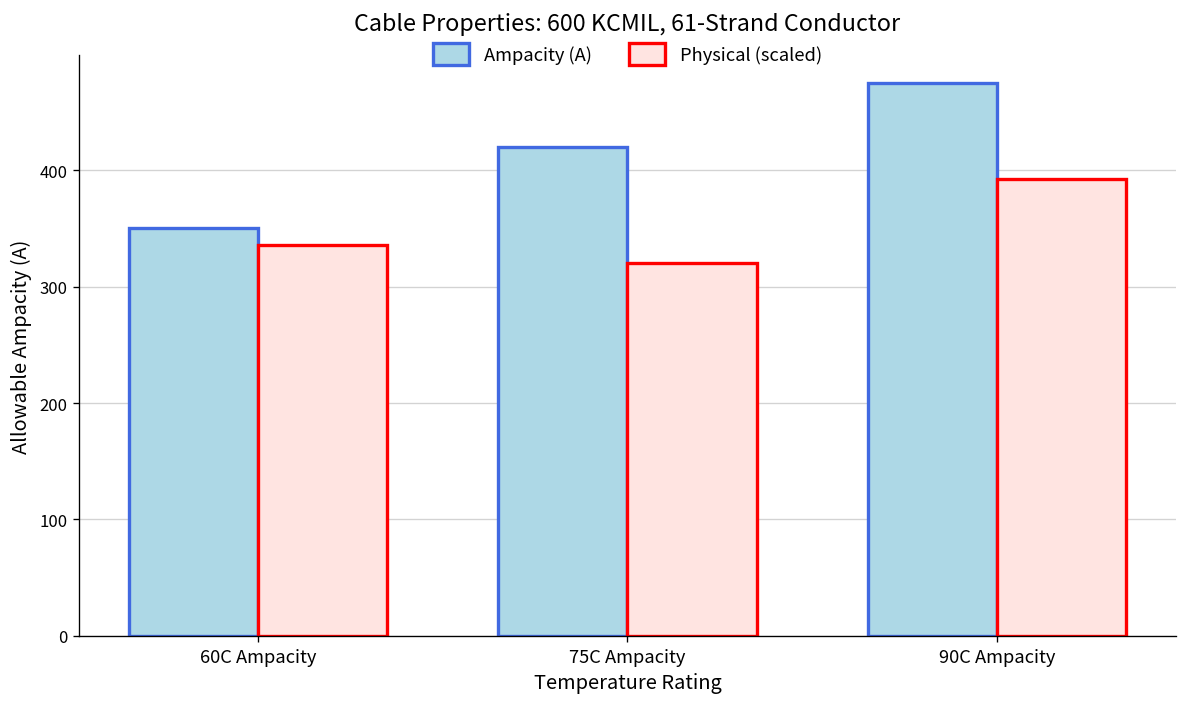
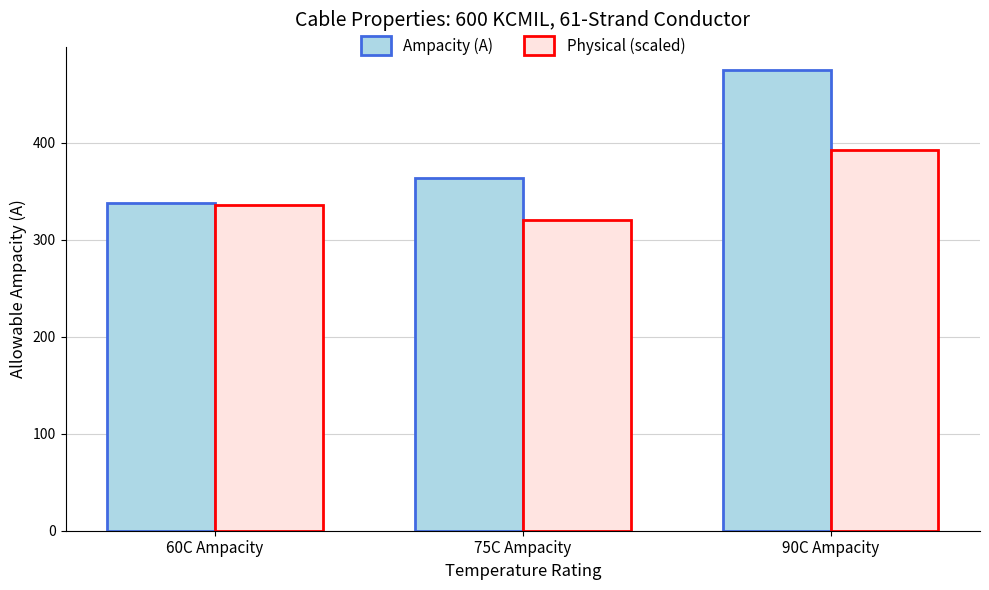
Ampacity (A), 60C Ampacity: 350 -> 340
Ampacity (A), 75C Ampacity: 420 -> 360
